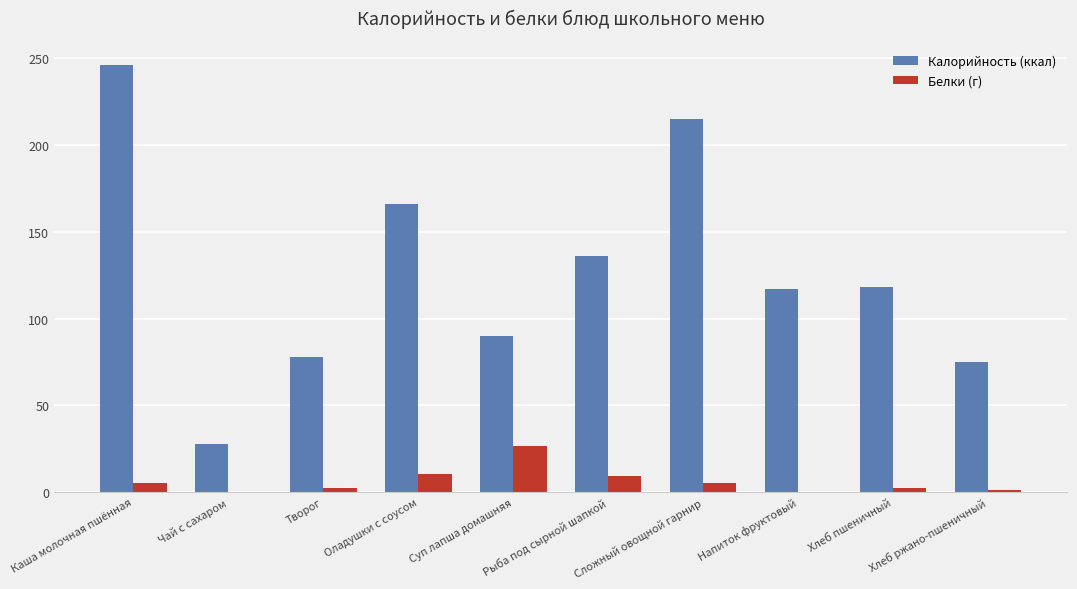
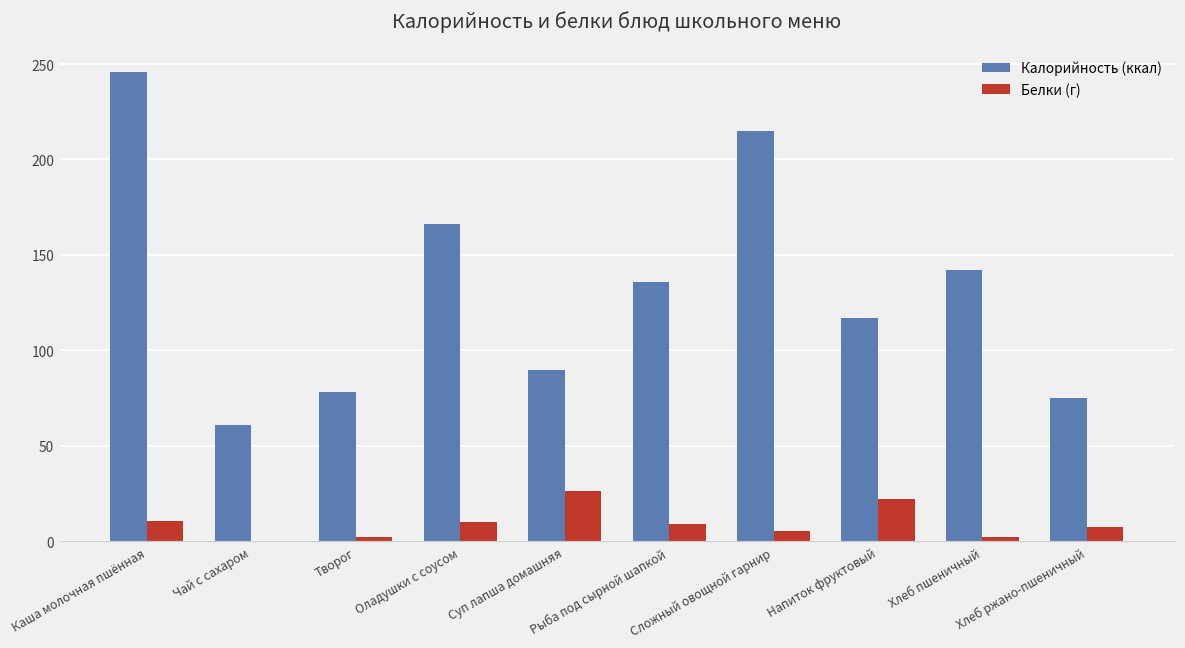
Белки (г), Каша молочная пшённая: 5 -> 11
Калорийность (ккал), Чай с сахаром: 28 -> 61
Белки (г), Напиток фруктовый: 0 -> 22
Калорийность (ккал), Хлеб пшеничный: 118 -> 142
Белки (г), Хлеб ржано-пшеничный: 2 -> 8
